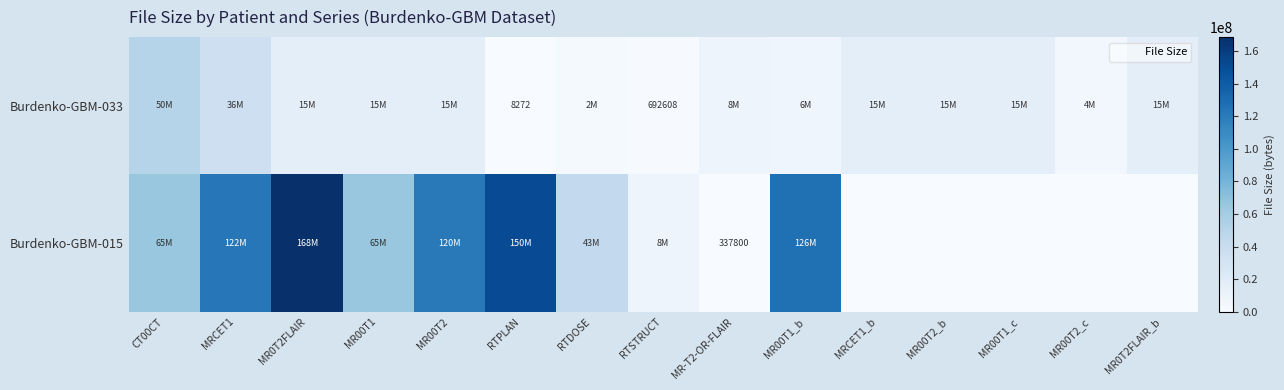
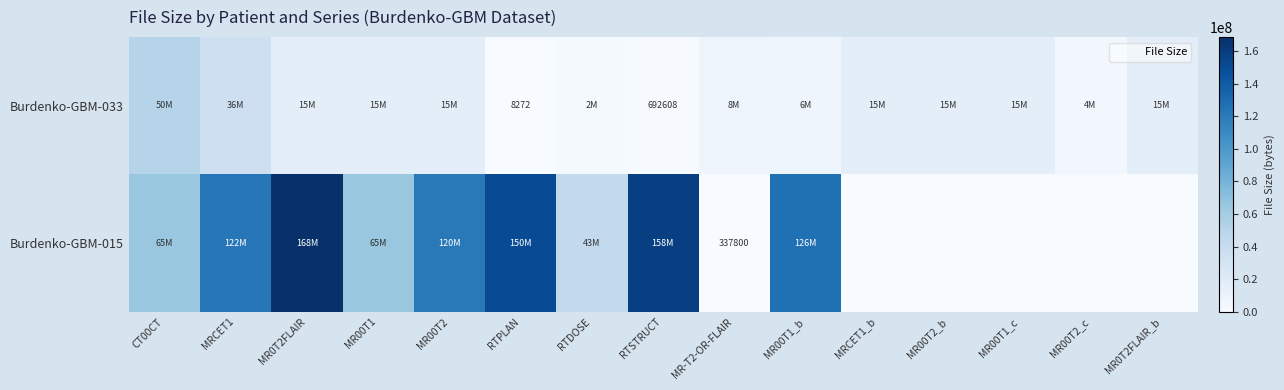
Burdenko-GBM-015, RTSTRUCT: 8M -> 158M
